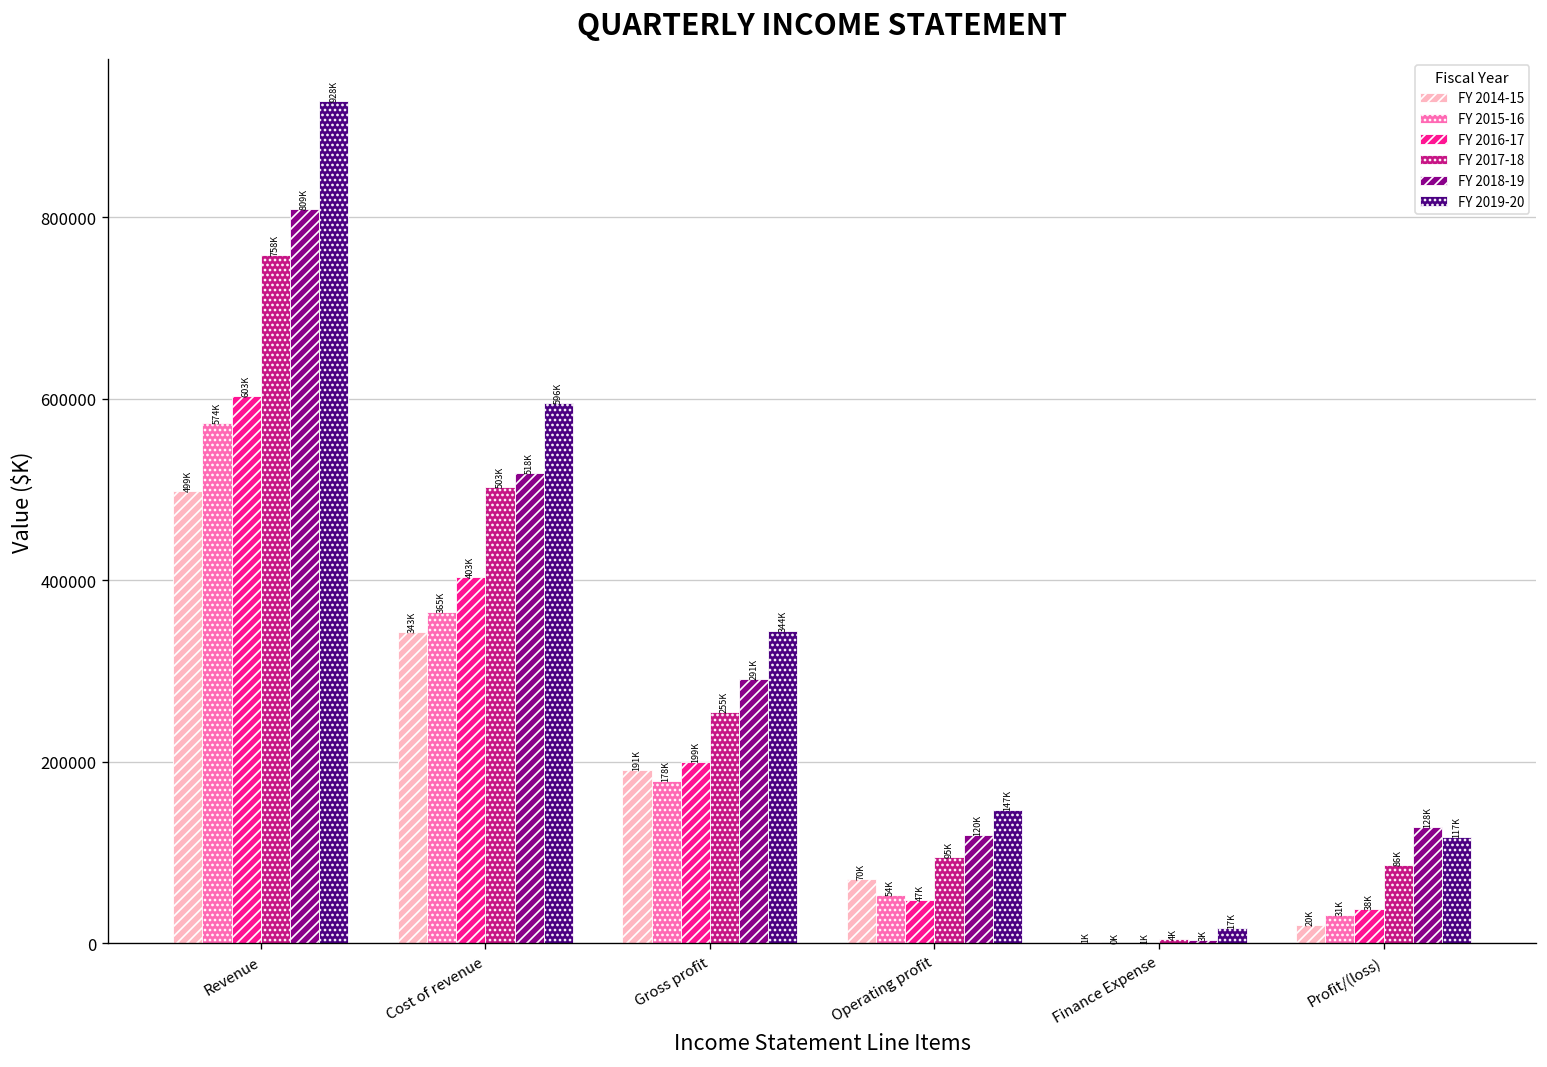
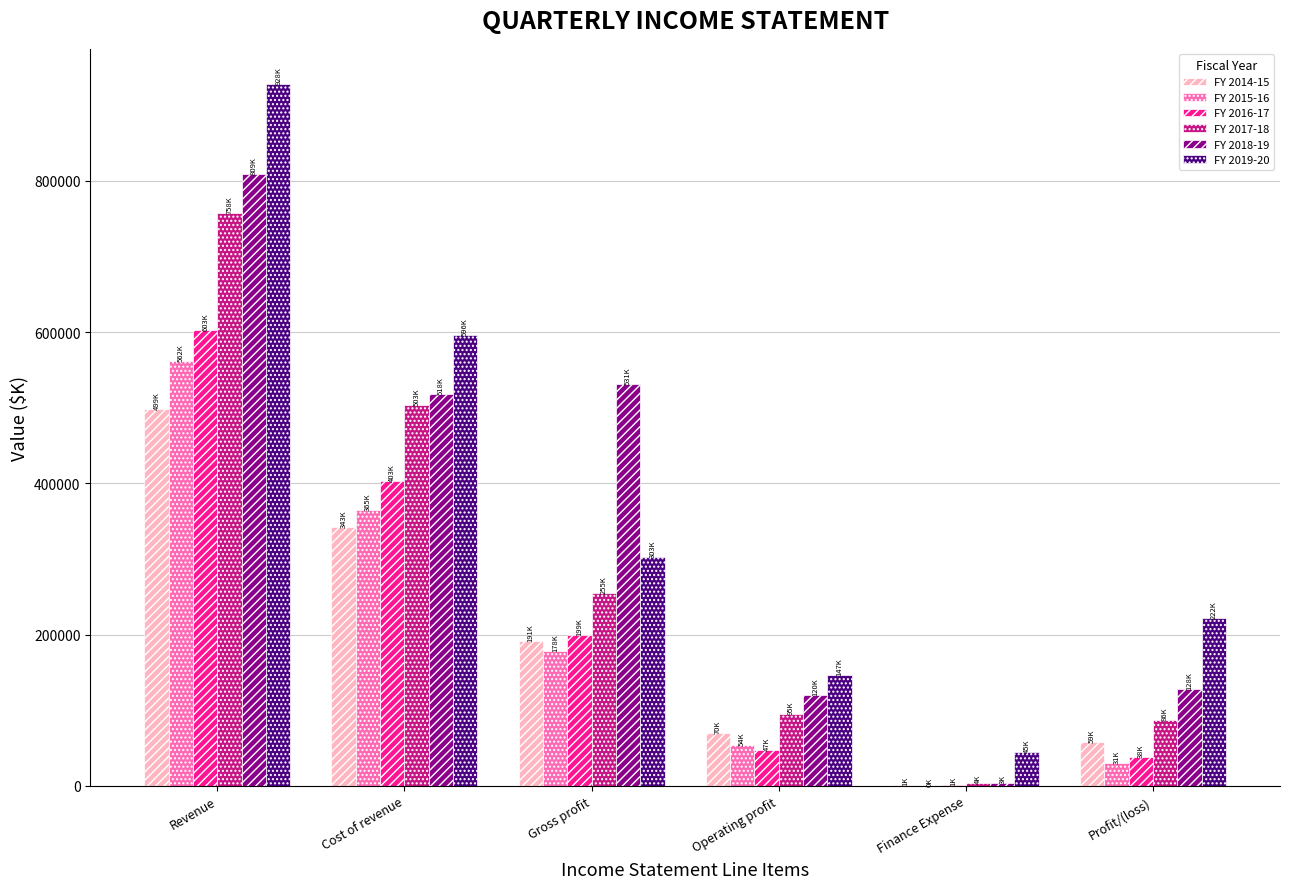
FY 2015-16, Revenue: 574K -> 562K
FY 2018-19, Gross profit: 291K -> 531K
FY 2019-20, Gross profit: 344K -> 303K
FY 2019-20, Finance Expense: 17K -> 45K
FY 2014-15, Profit/(loss): 20K -> 59K
FY 2019-20, Profit/(loss): 117K -> 222K
